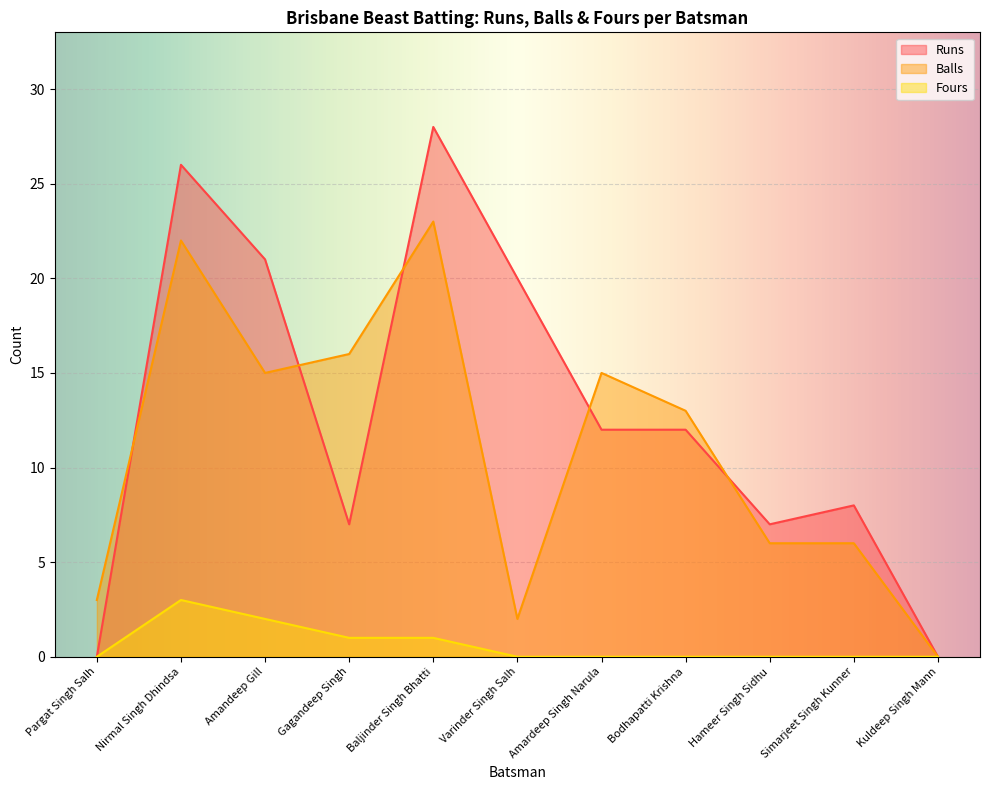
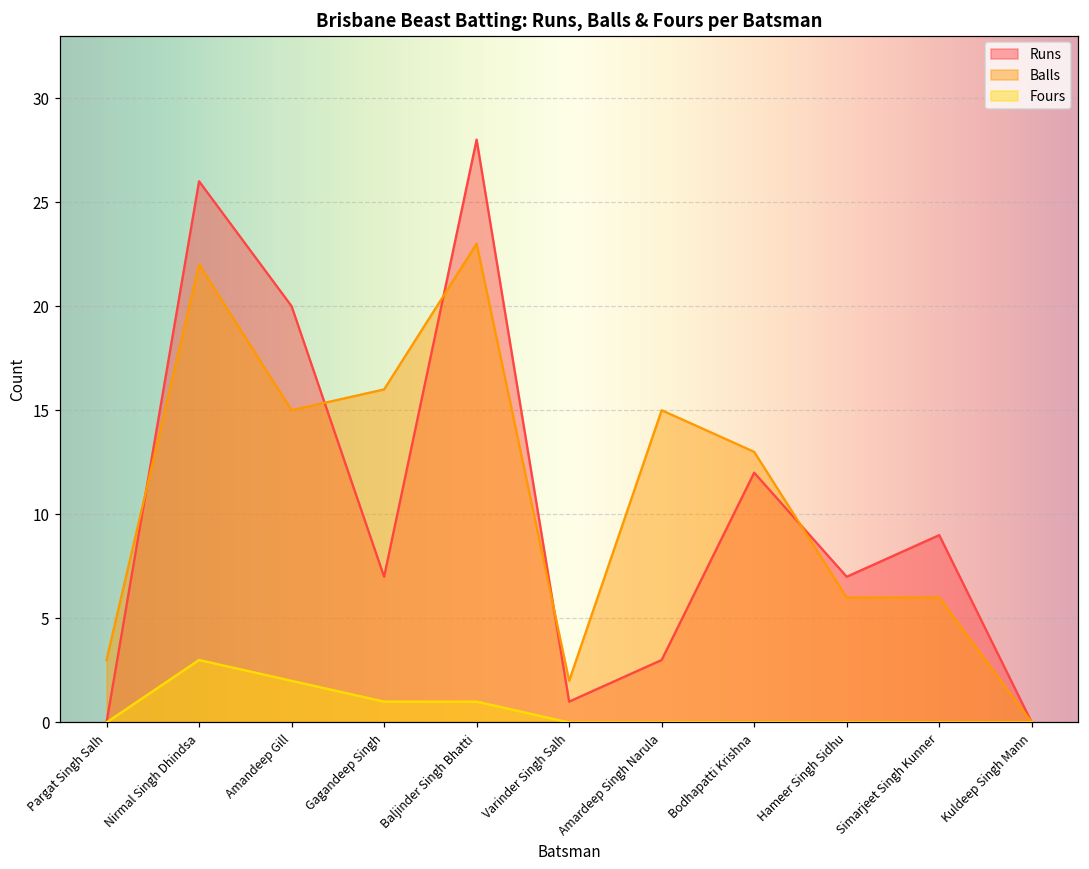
Runs, Amandeep Gill: 21 -> 20
Runs, Varinder Singh Salh: 20 -> 1
Runs, Amardeep Singh Narula: 12 -> 3
Runs, Simarjeet Singh Kunner: 8 -> 9
